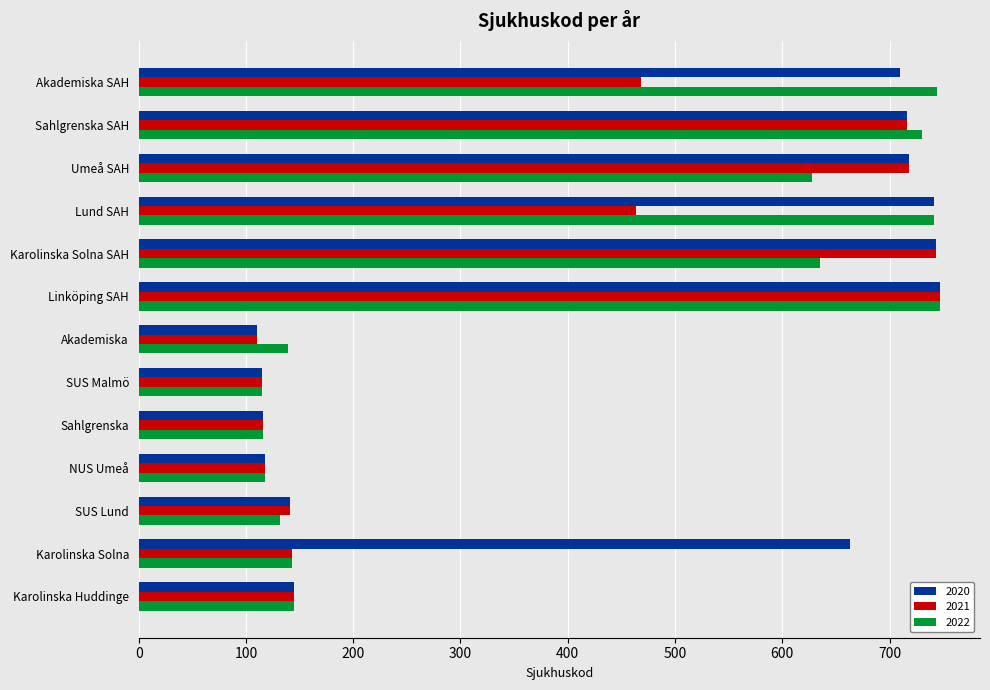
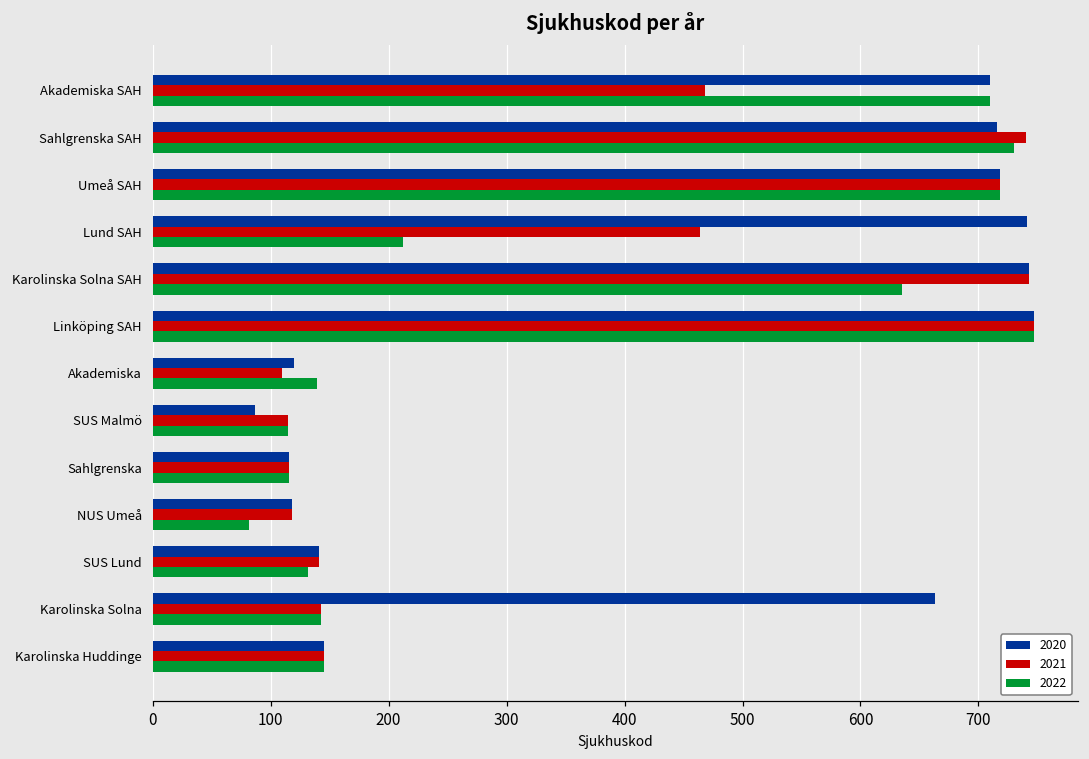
2022, Akademiska SAH: 744 -> 710
2021, Sahlgrenska SAH: 716 -> 740
2022, Umeå SAH: 628 -> 718
2022, Lund SAH: 741 -> 212
2020, Akademiska: 110 -> 120
2020, SUS Malmö: 115 -> 87
2022, NUS Umeå: 118 -> 82
